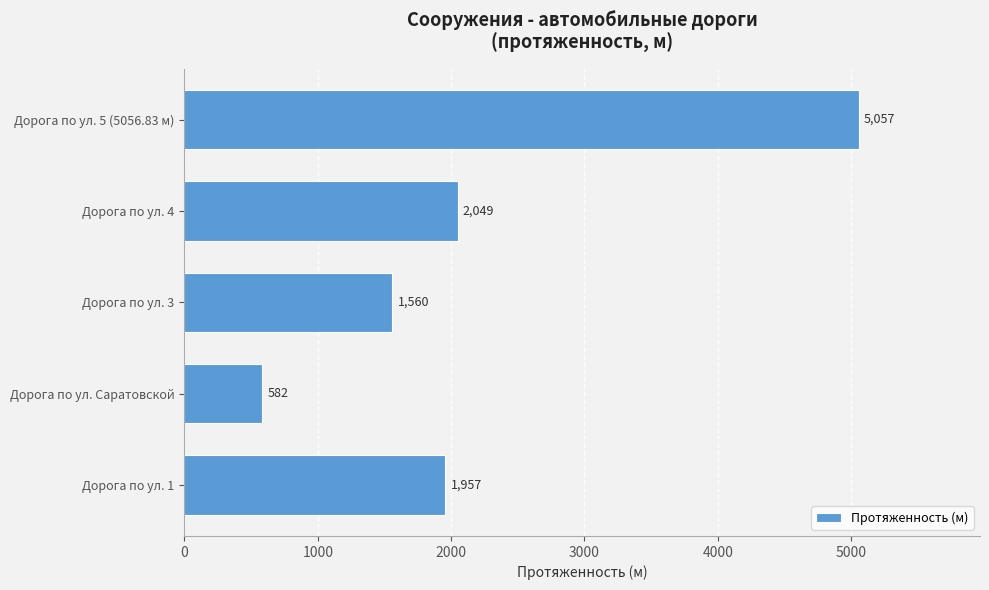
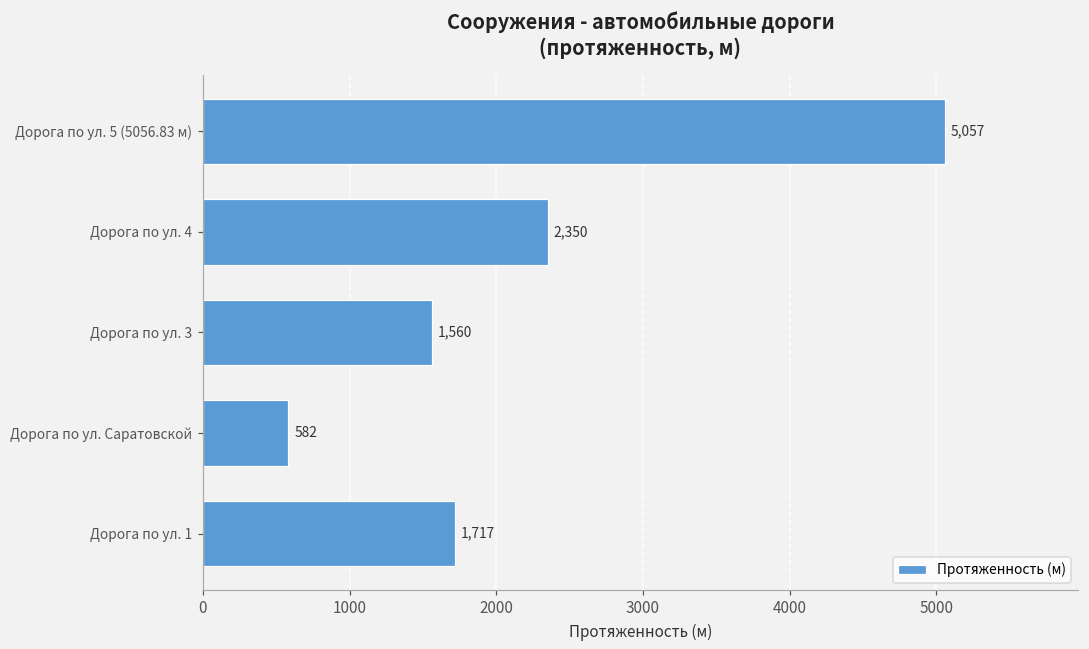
Дорога по ул. 4: 2,049 -> 2,350
Дорога по ул. 1: 1,957 -> 1,717
